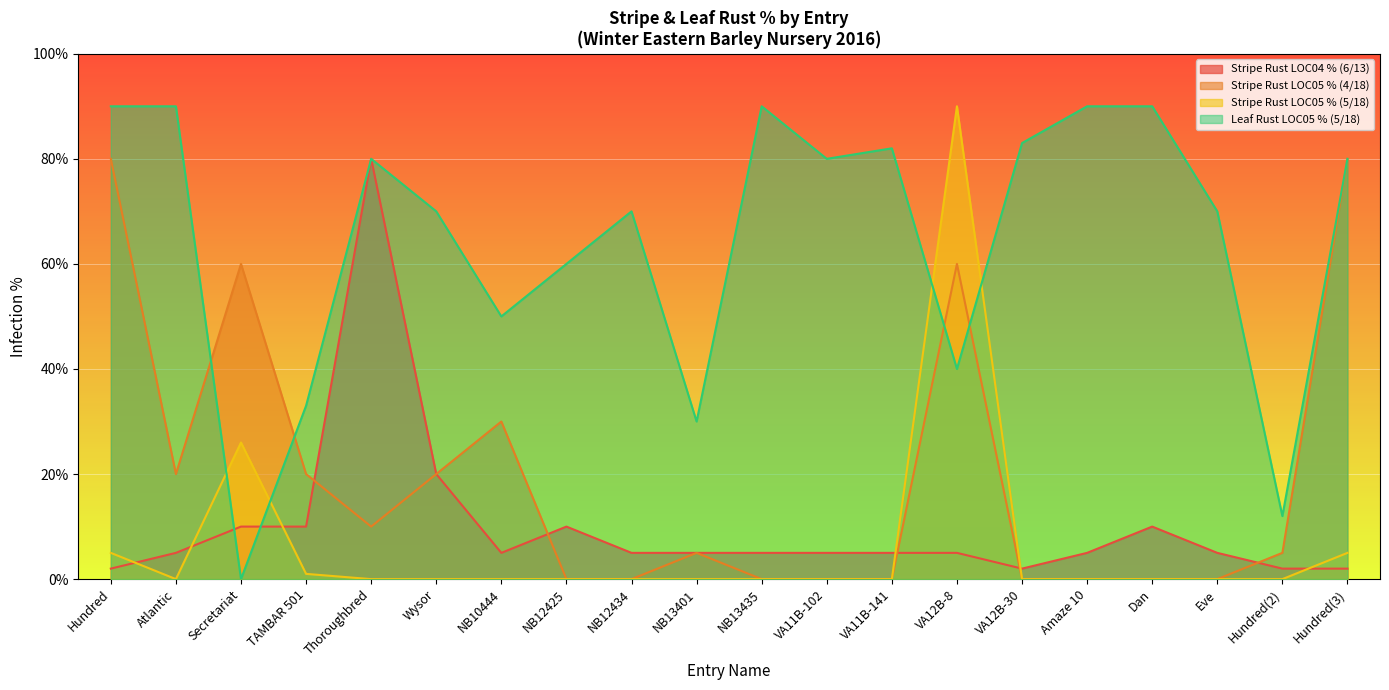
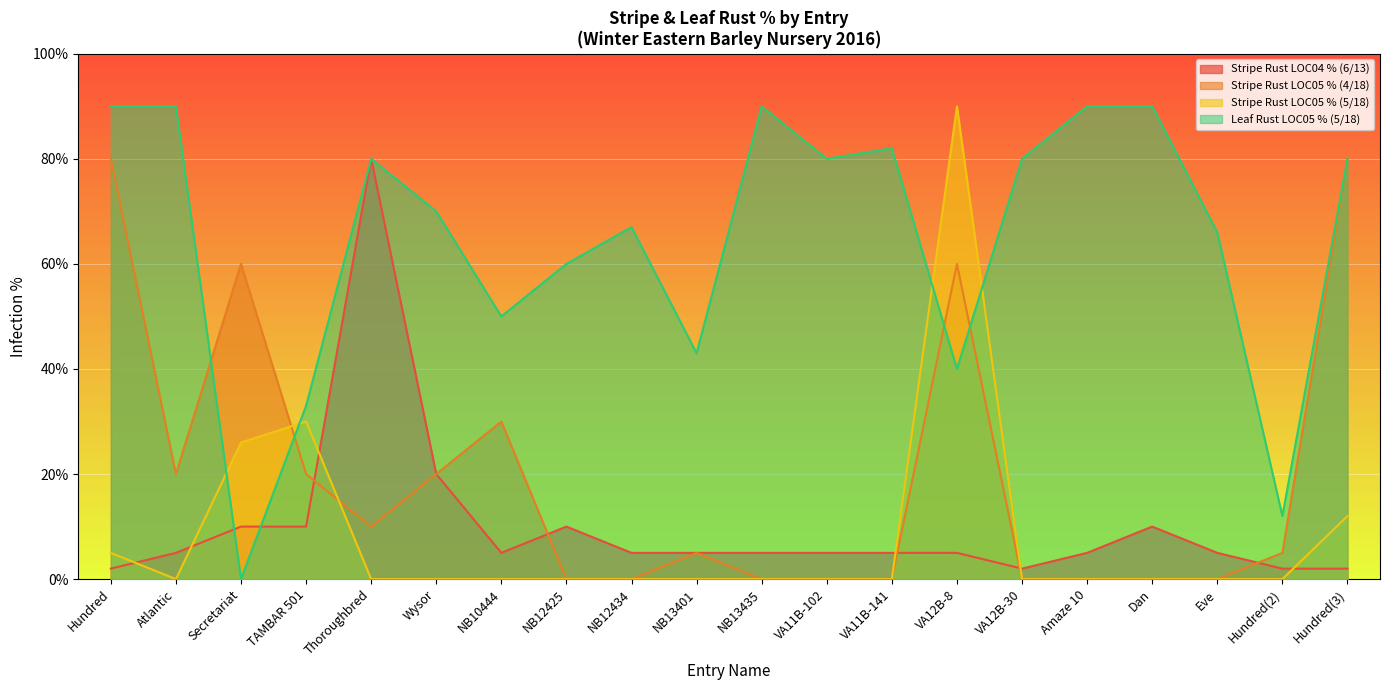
Stripe Rust LOC05 % (5/18), TAMBAR 501: 1% -> 30%
Leaf Rust LOC05 % (5/18), NB12434: 70% -> 67%
Leaf Rust LOC05 % (5/18), NB13401: 30% -> 43%
Leaf Rust LOC05 % (5/18), VA12B-30: 83% -> 80%
Leaf Rust LOC05 % (5/18), Eve: 70% -> 66%
Stripe Rust LOC05 % (5/18), Hundred(3): 5% -> 12%
